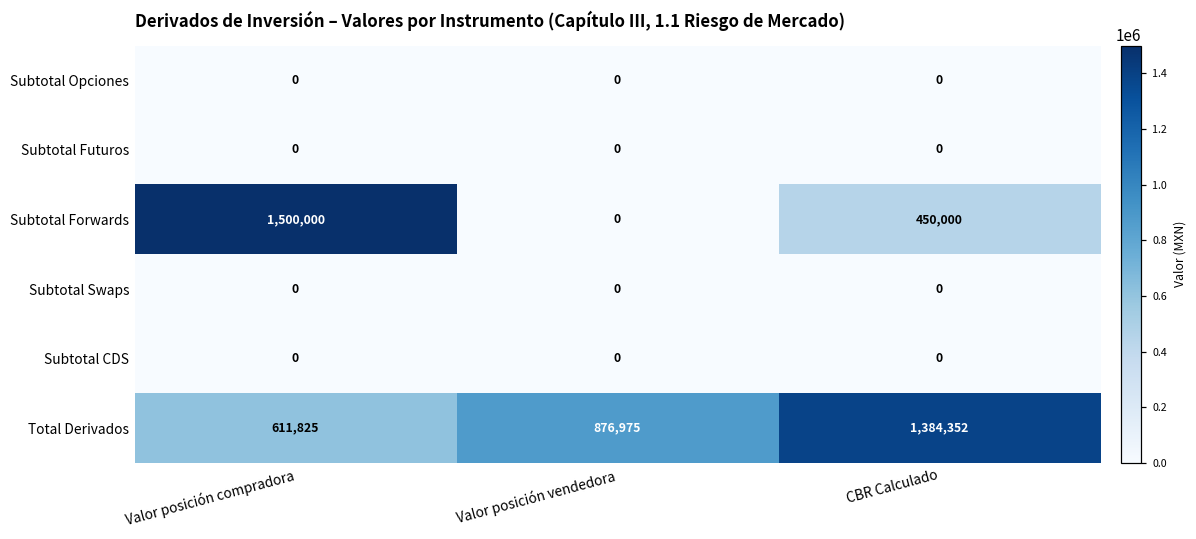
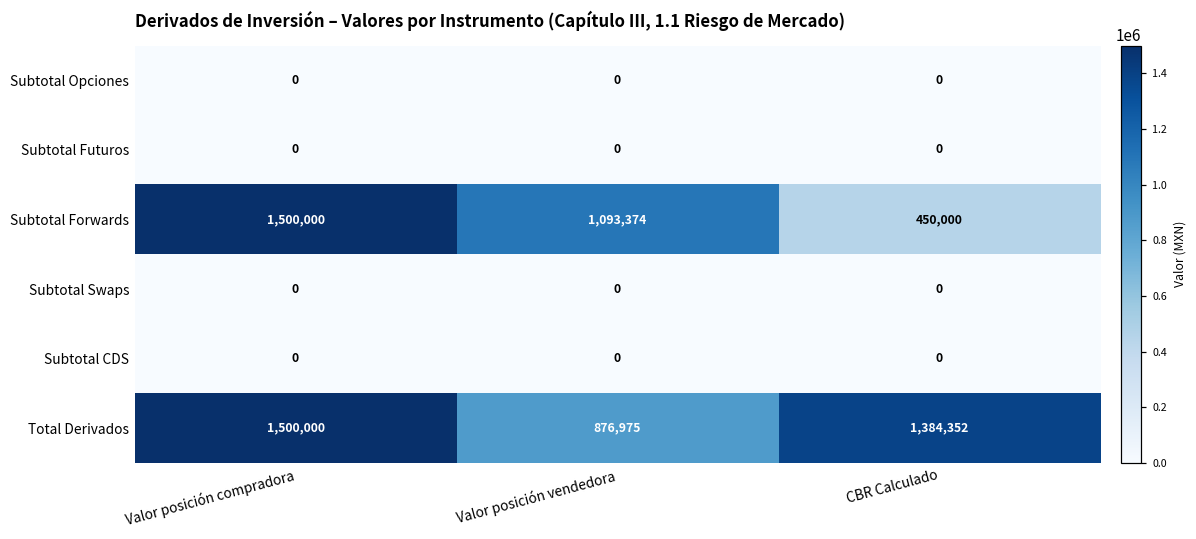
Subtotal Forwards, Valor posición vendedora: 0 -> 1,093,374
Total Derivados, Valor posición compradora: 611,825 -> 1,500,000
